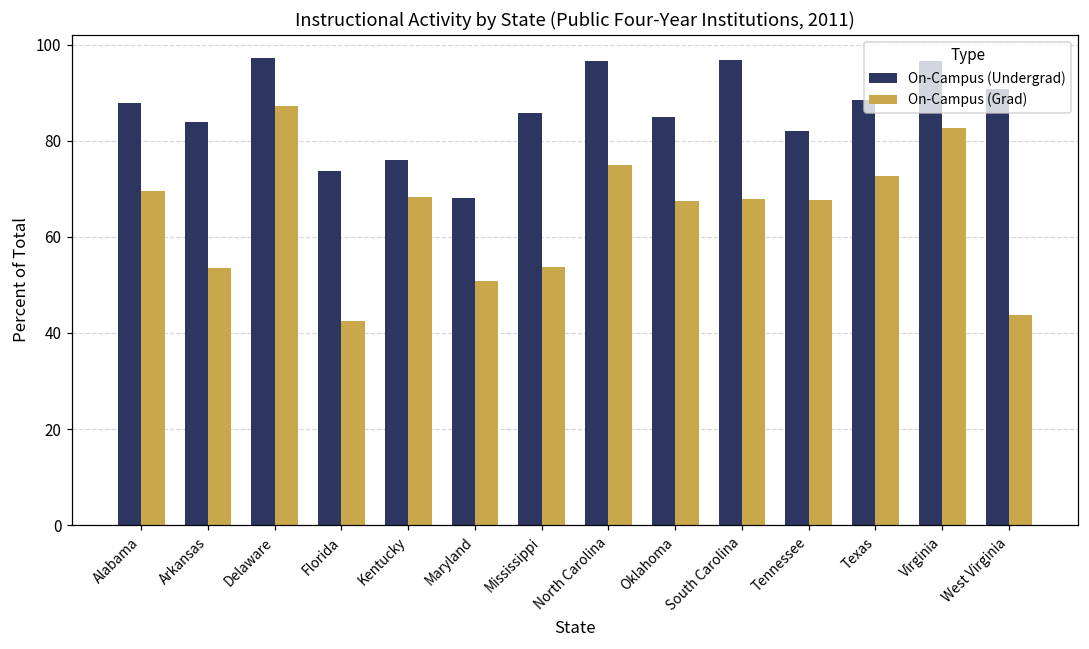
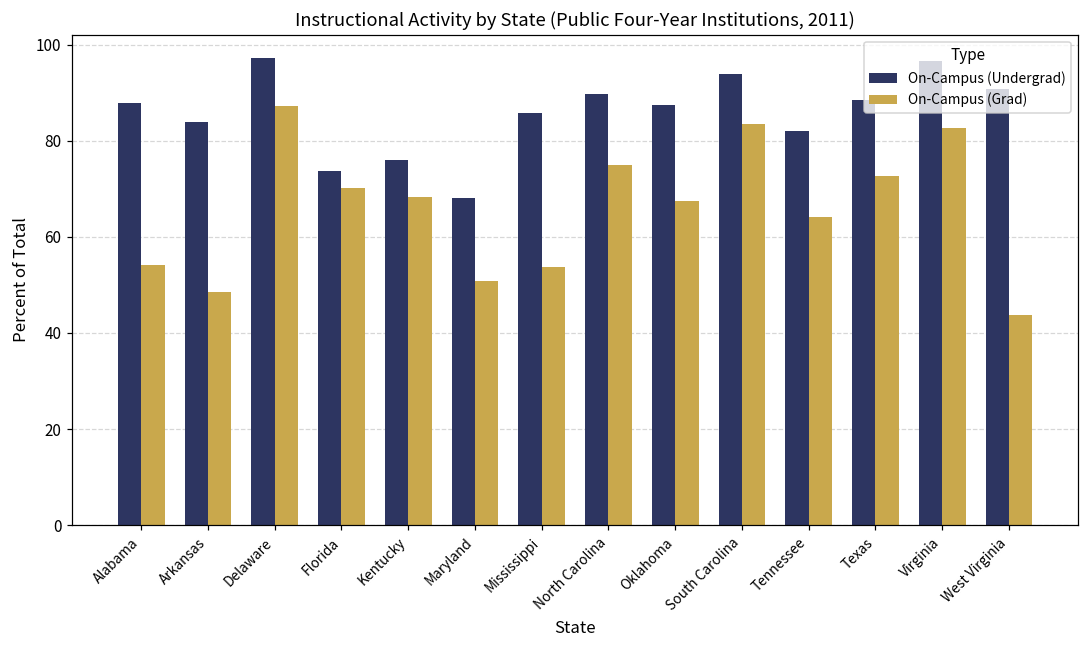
On-Campus (Grad), Alabama: 70 -> 54
On-Campus (Grad), Arkansas: 54 -> 48
On-Campus (Grad), Florida: 42 -> 70
On-Campus (Undergrad), North Carolina: 97 -> 90
On-Campus (Undergrad), Oklahoma: 85 -> 87
On-Campus (Undergrad), South Carolina: 97 -> 94
On-Campus (Grad), South Carolina: 68 -> 84
On-Campus (Grad), Tennessee: 68 -> 64
